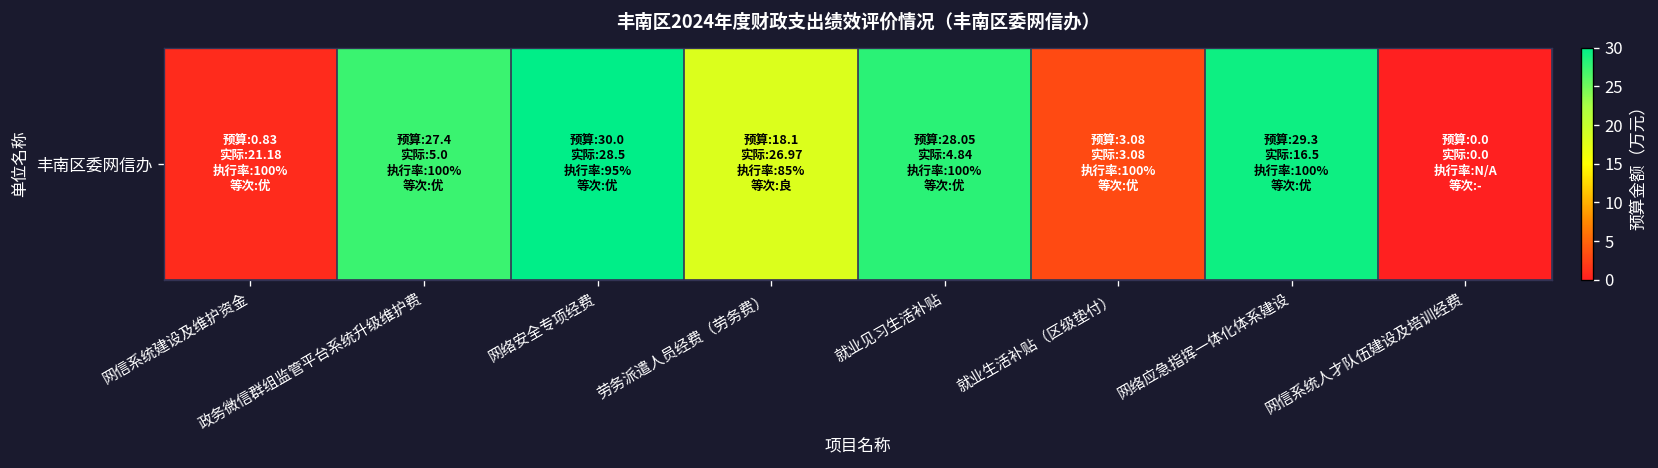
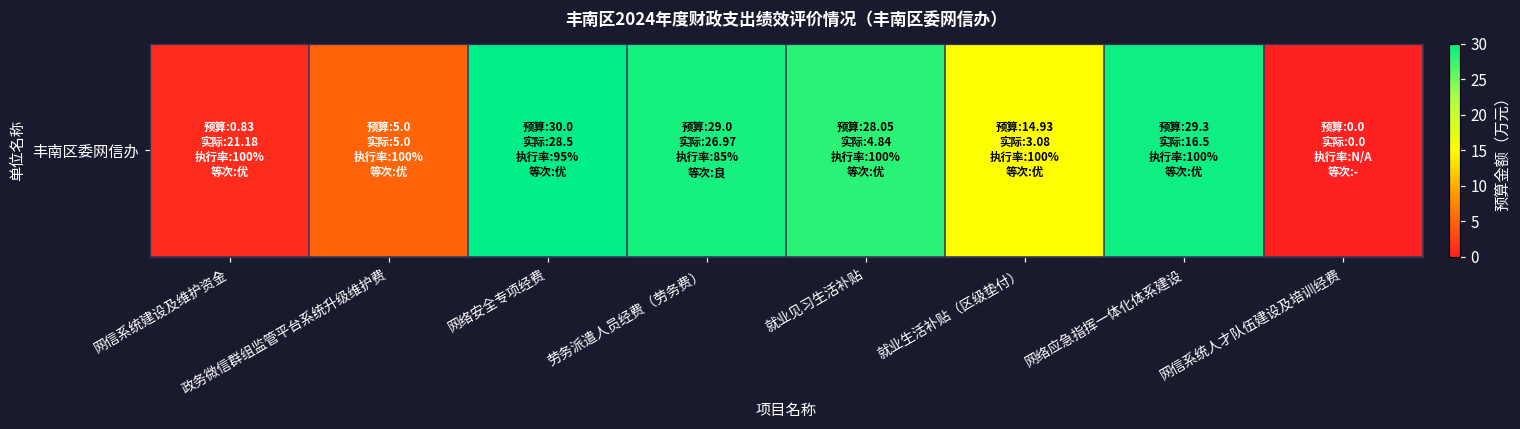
丰南区委网信办, 政务微信群组监管平台系统升级维护费: 27.4 -> 5.0
丰南区委网信办, 劳务派遣人员经费（劳务费）: 18.1 -> 29.0
丰南区委网信办, 就业生活补贴（区级垫付）: 3.08 -> 14.93
